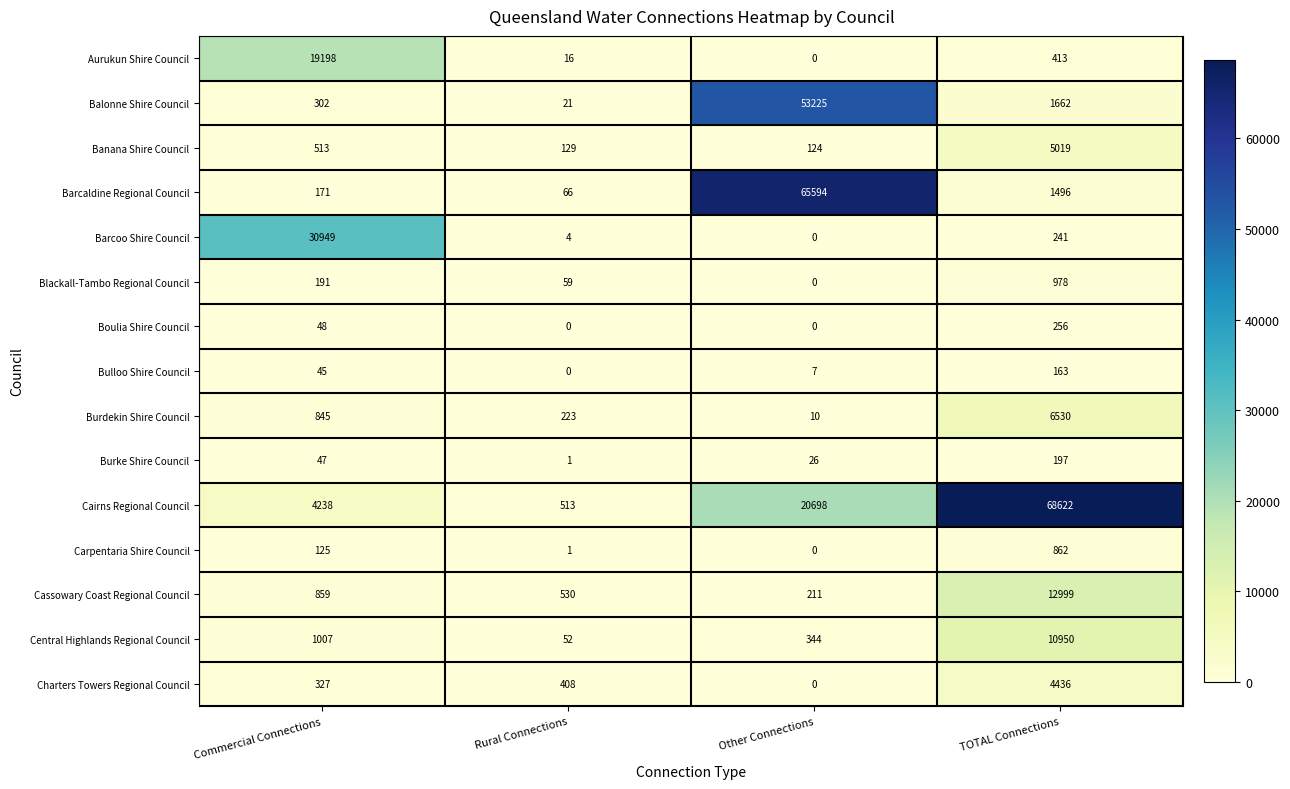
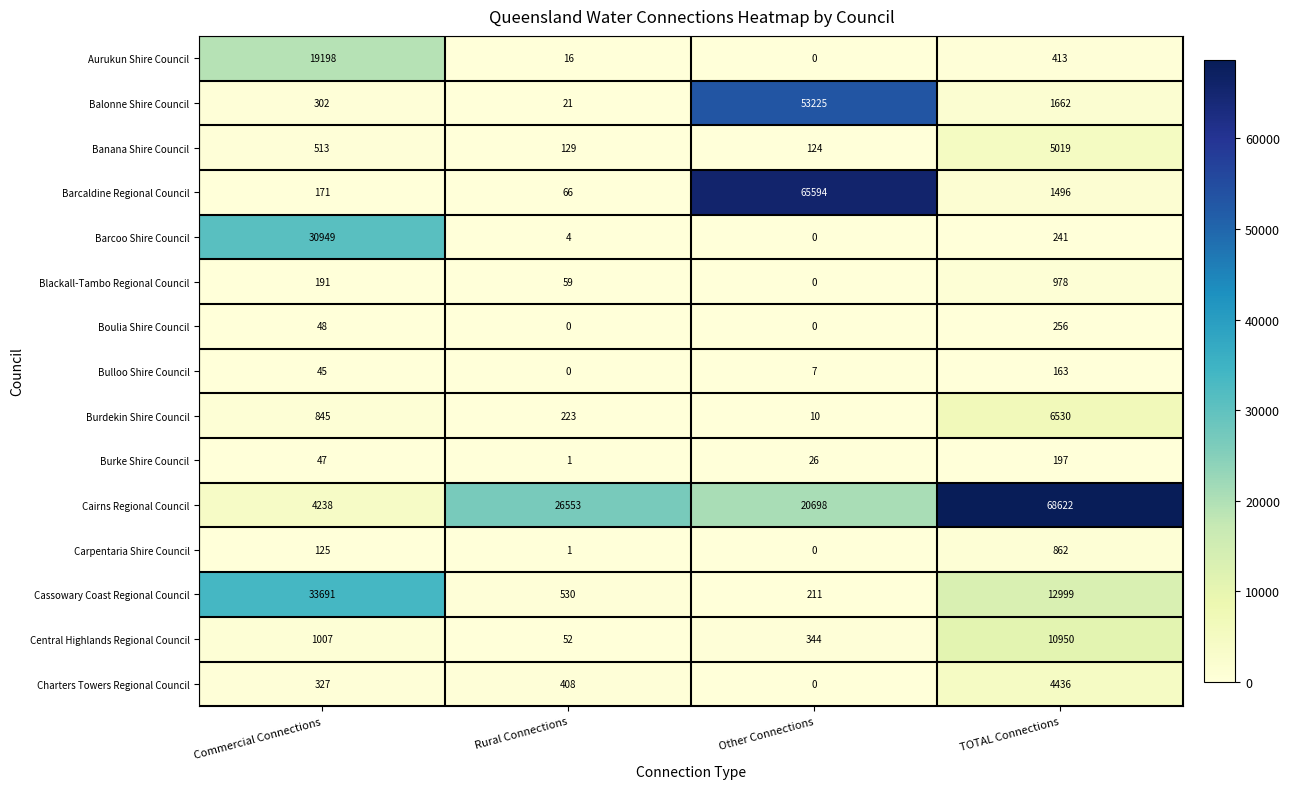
Cairns Regional Council, Rural Connections: 513 -> 26553
Cassowary Coast Regional Council, Commercial Connections: 859 -> 33691
